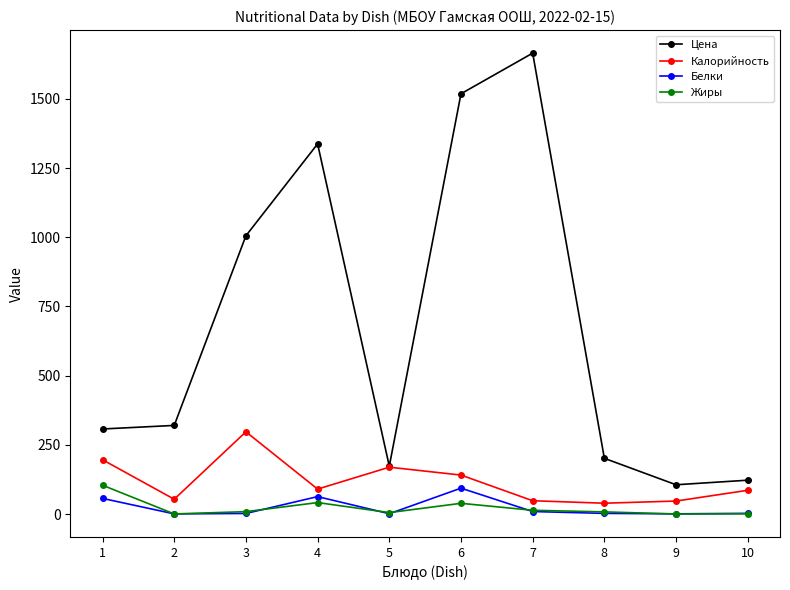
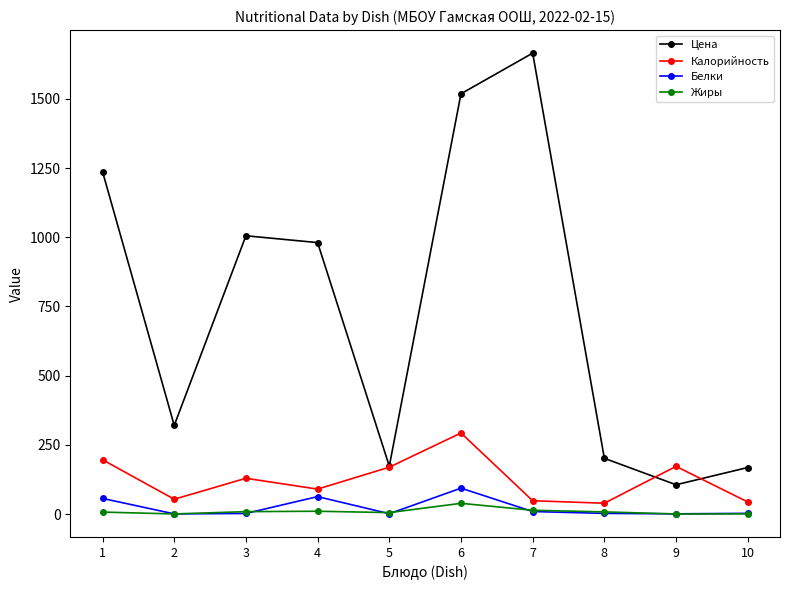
Цена, 1: 310 -> 1240
Жиры, 1: 100 -> 10
Калорийность, 3: 300 -> 130
Цена, 4: 1340 -> 980
Жиры, 4: 40 -> 10
Калорийность, 6: 140 -> 290
Калорийность, 9: 50 -> 170
Цена, 10: 120 -> 170
Калорийность, 10: 90 -> 40
